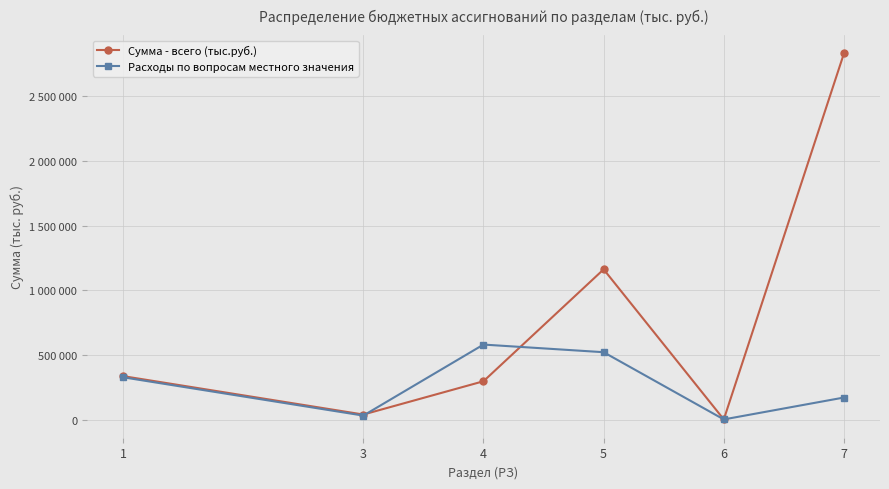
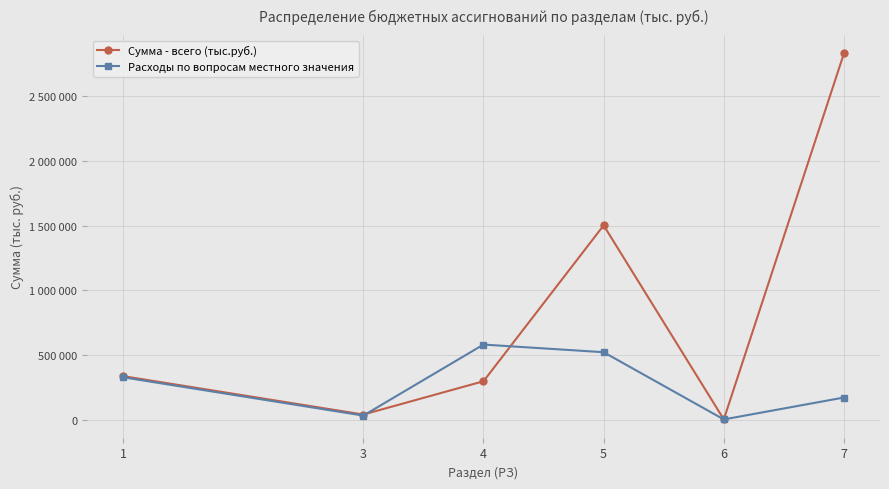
Сумма - всего (тыс.руб.), 5: 1160000 -> 1500000
